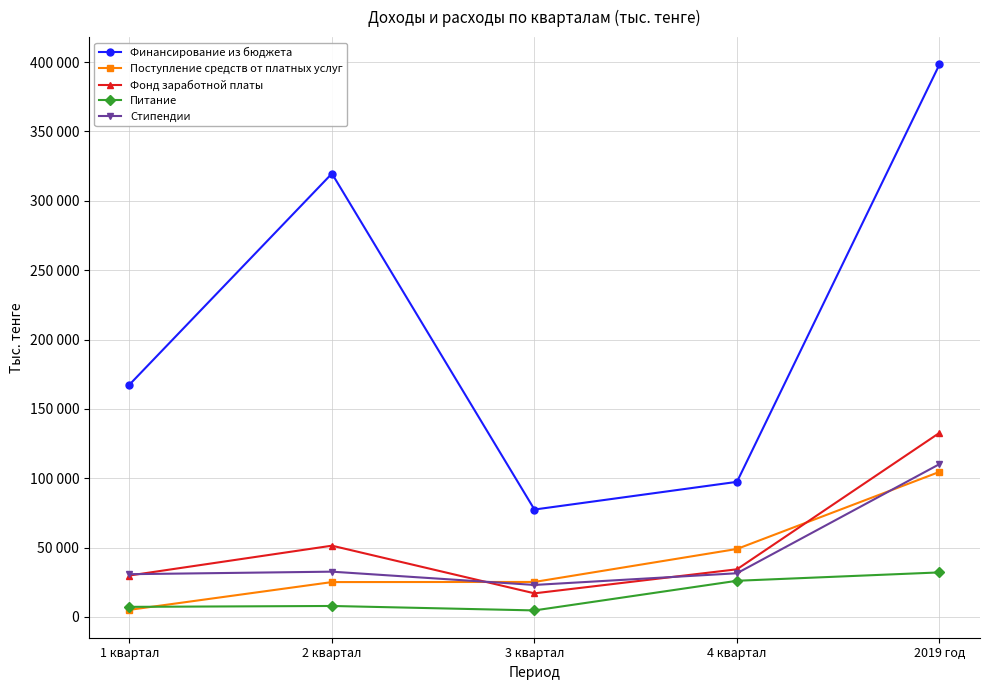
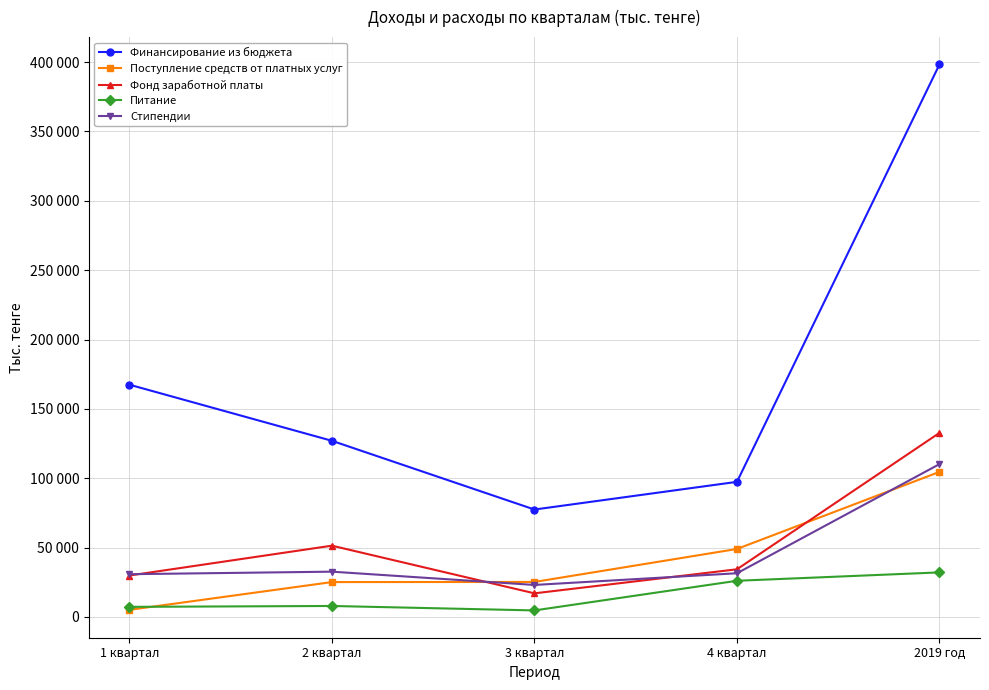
Финансирование из бюджета, 2 квартал: 320000 -> 127000
